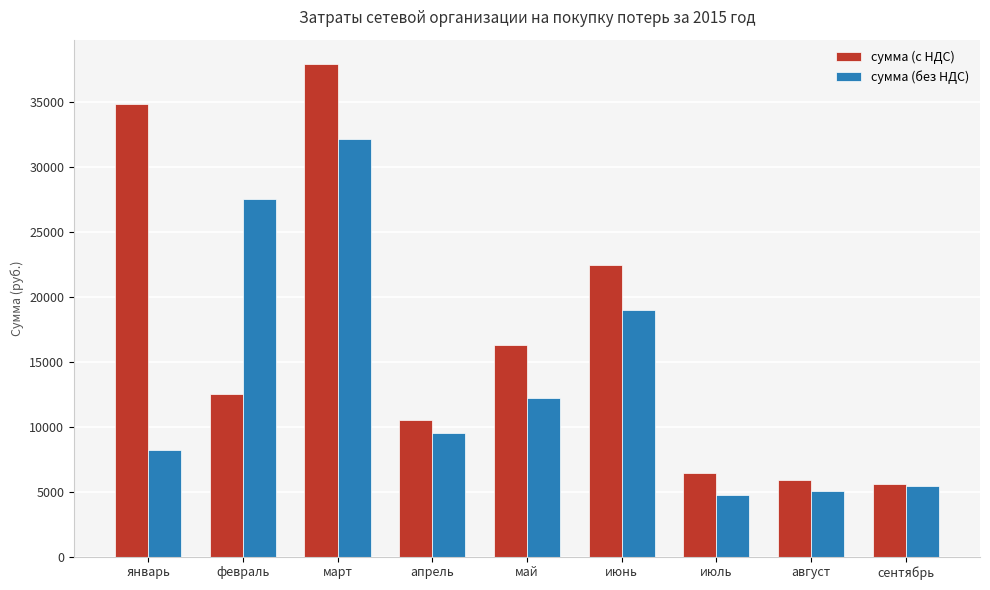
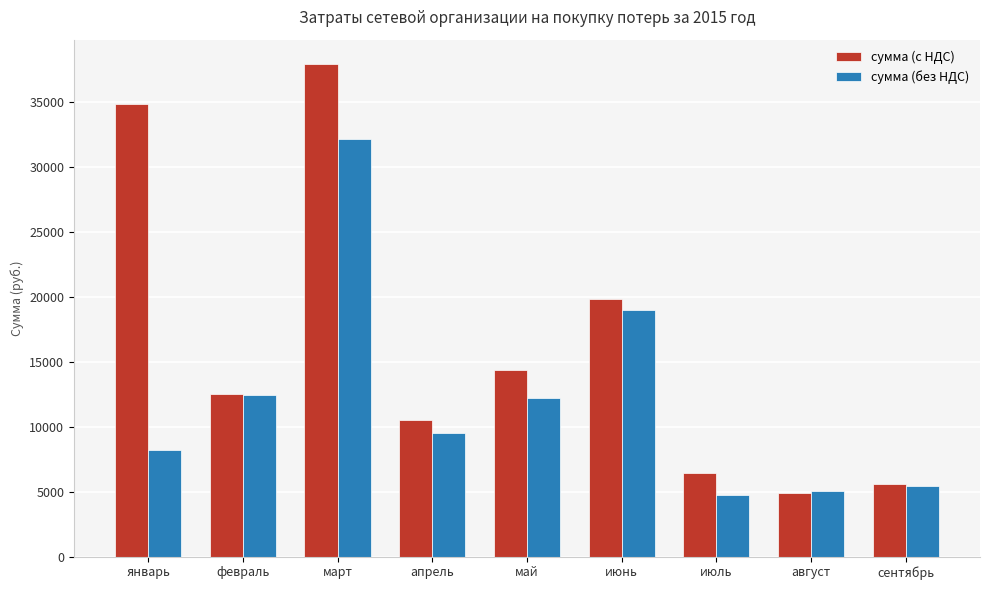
сумма (без НДС), февраль: 27500 -> 12500
сумма (с НДС), май: 16300 -> 14400
сумма (с НДС), июнь: 22400 -> 19800
сумма (с НДС), август: 5900 -> 4900
